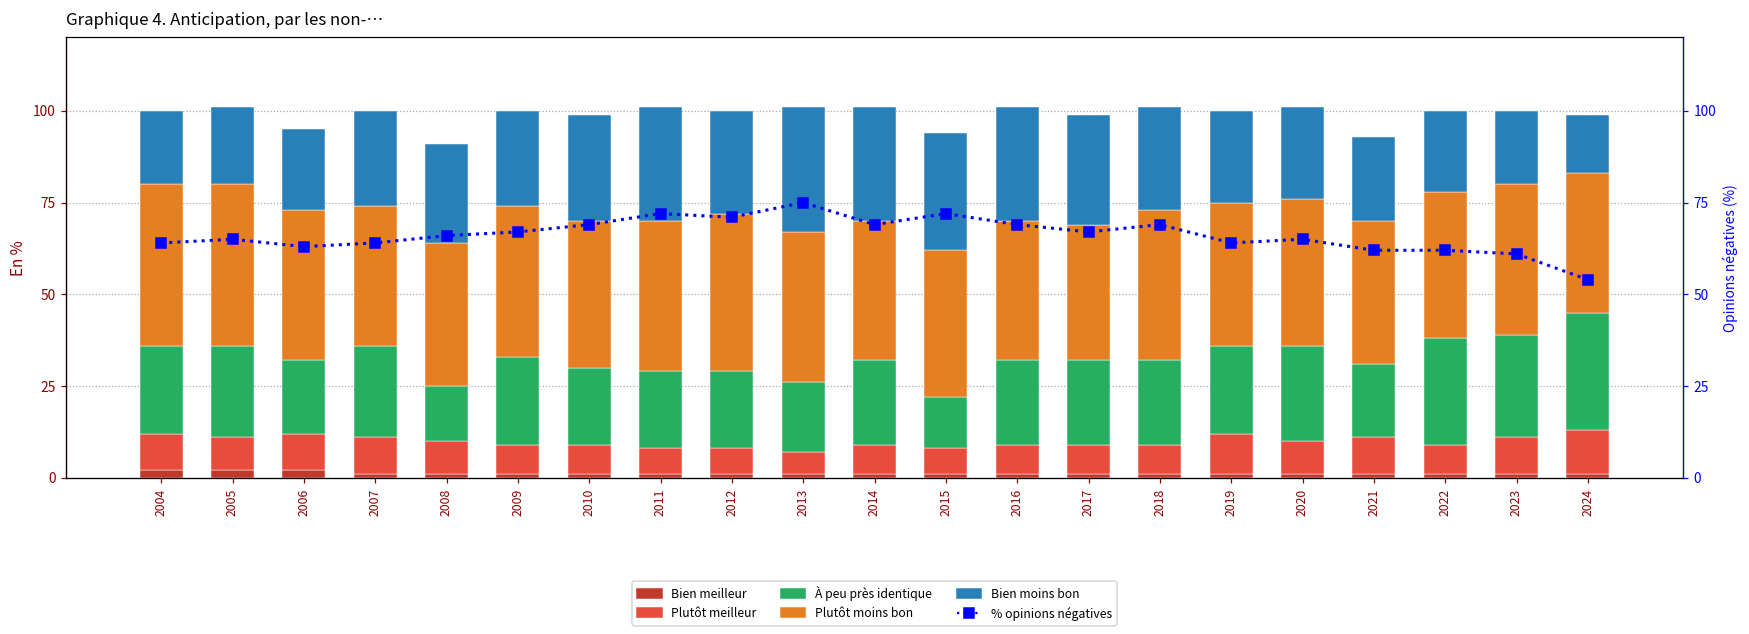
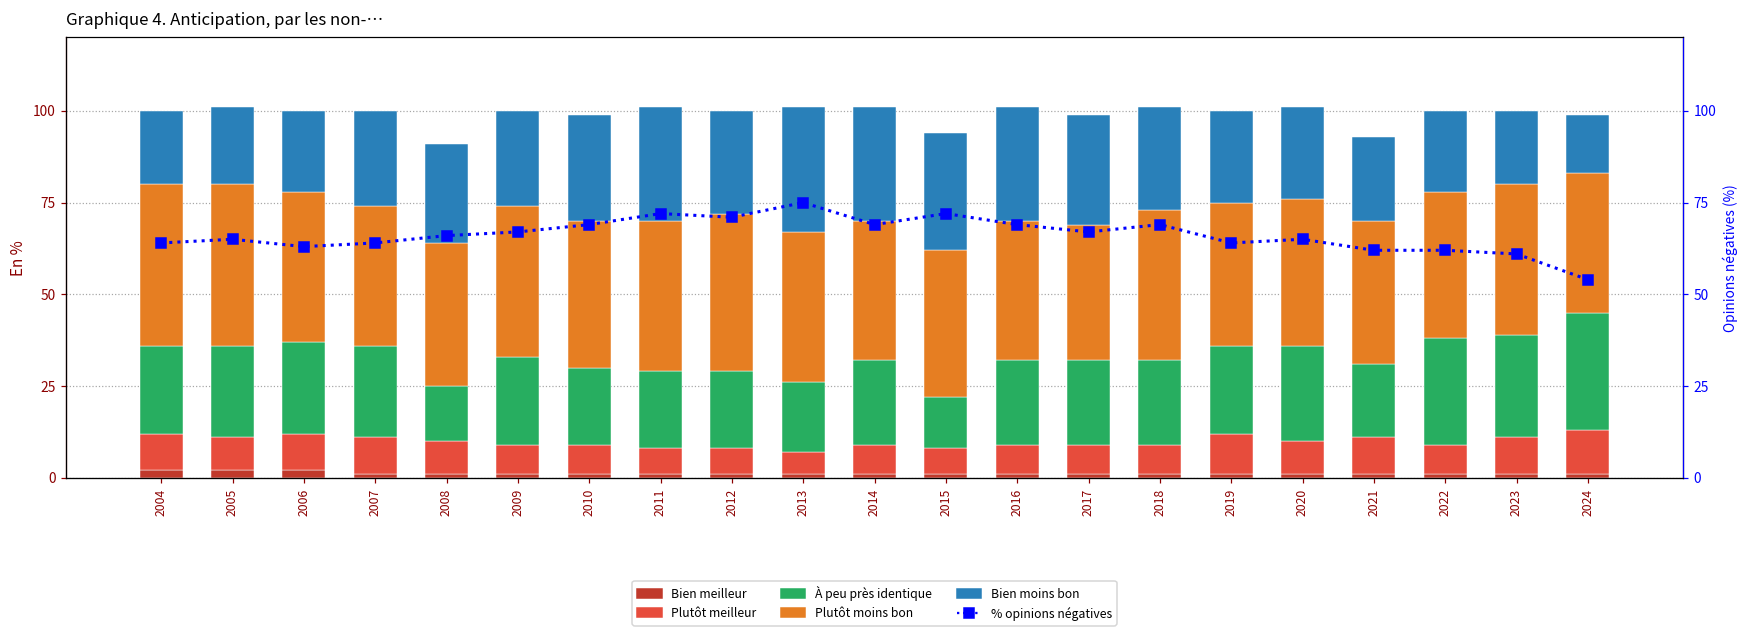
À peu près identique, 2006: 20 -> 25
